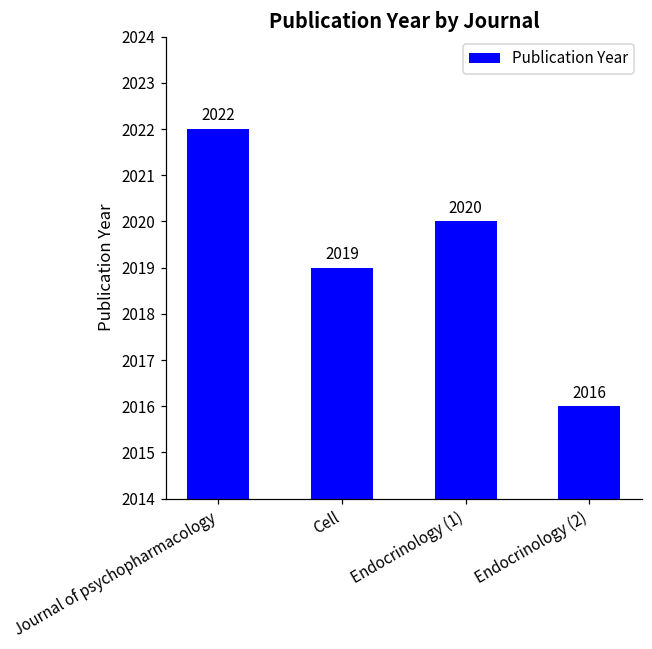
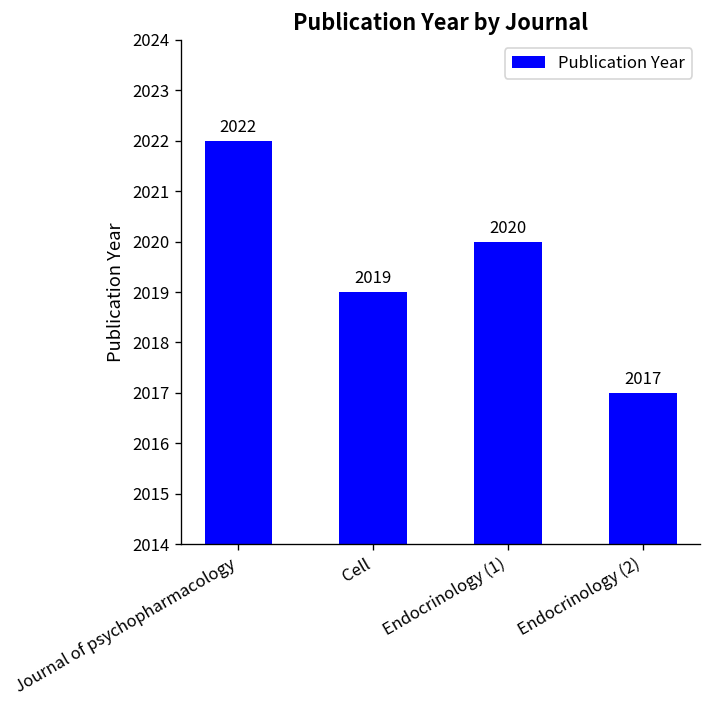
Endocrinology (2): 2016 -> 2017
